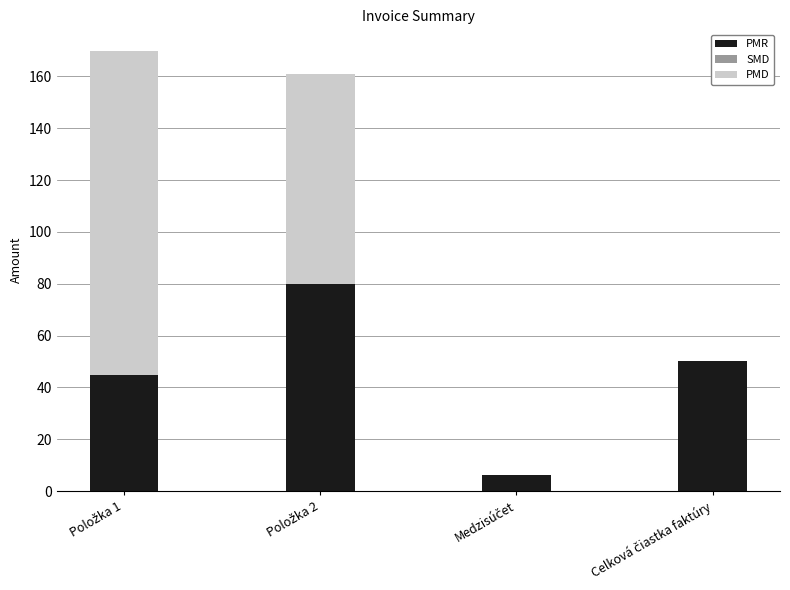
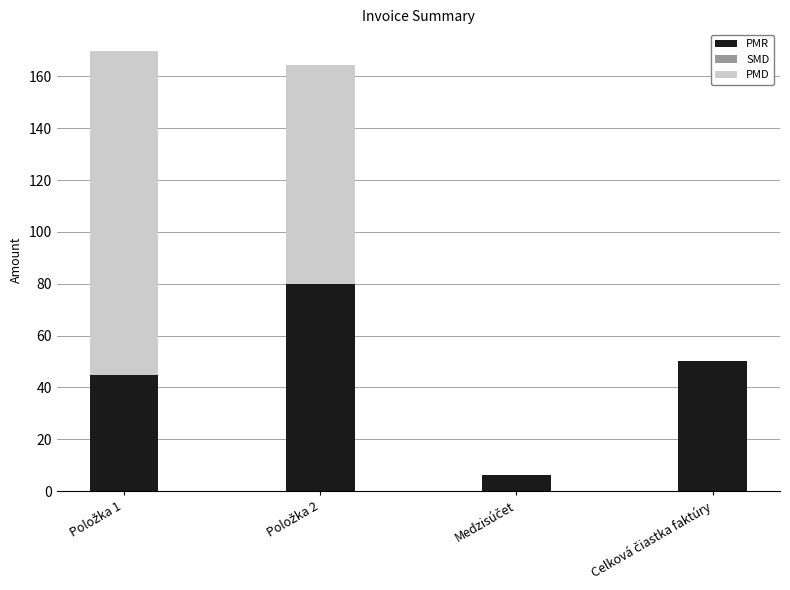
PMD, Položka 2: 81 -> 84
